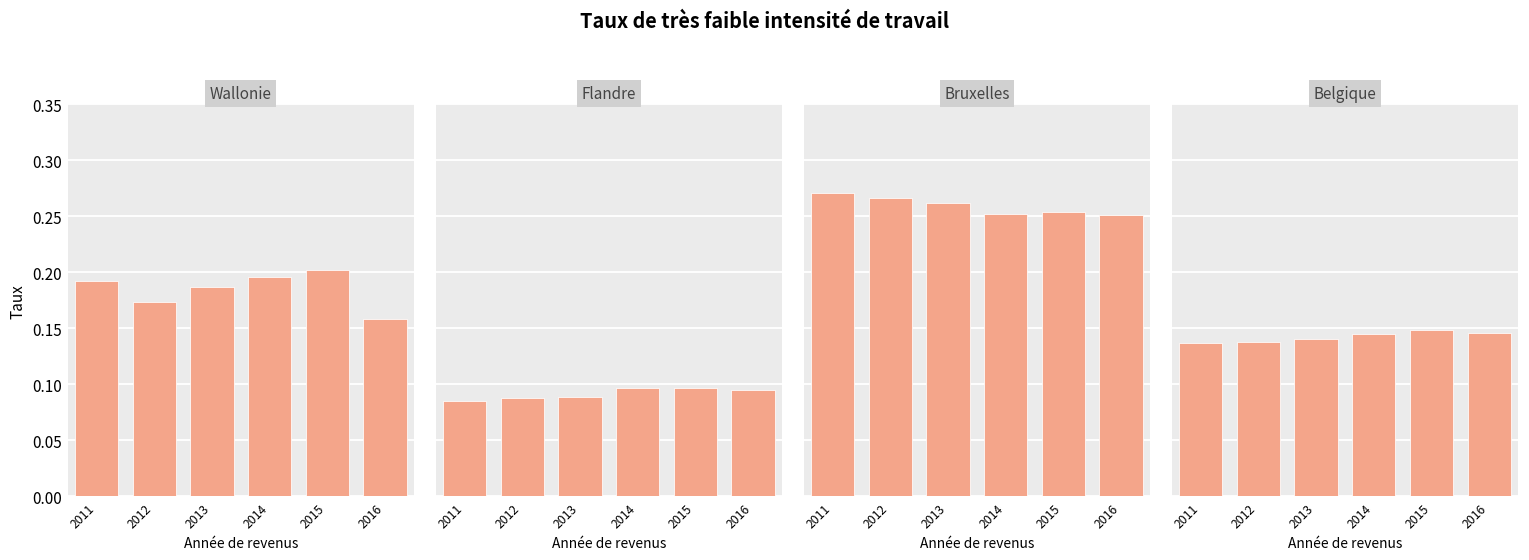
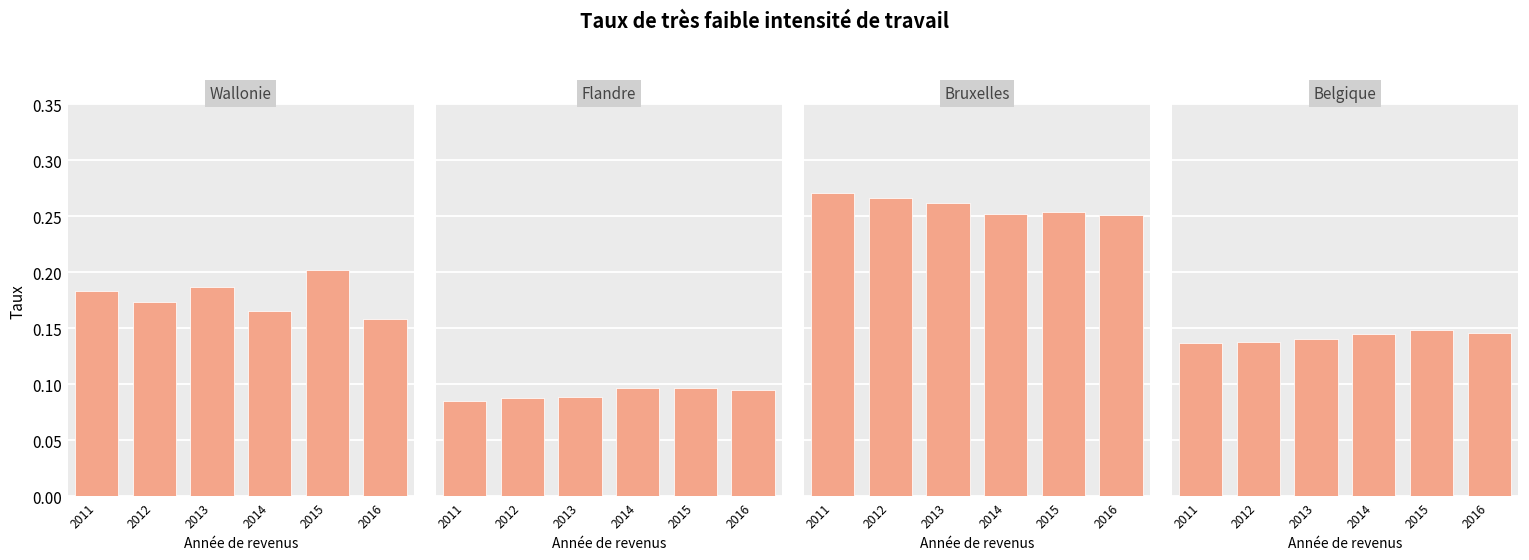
Wallonie, 2011: 0.192 -> 0.183
Wallonie, 2014: 0.196 -> 0.165
